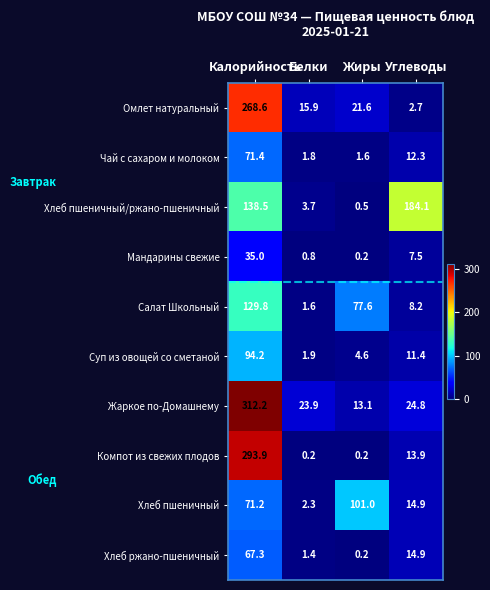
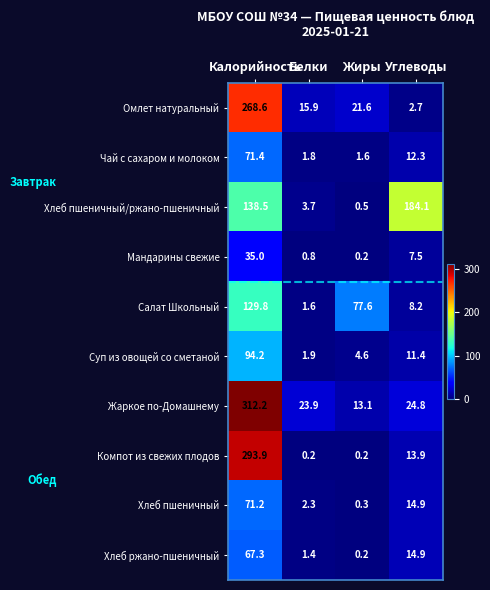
Хлеб пшеничный, Жиры: 101.0 -> 0.3
